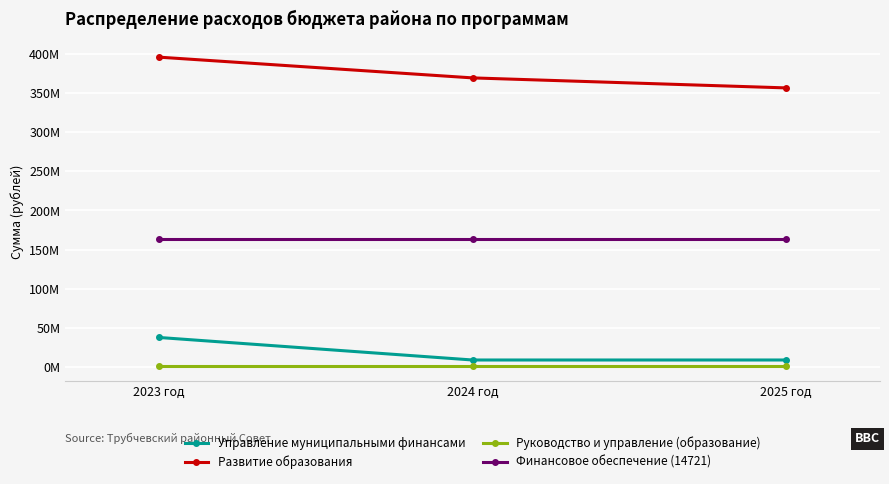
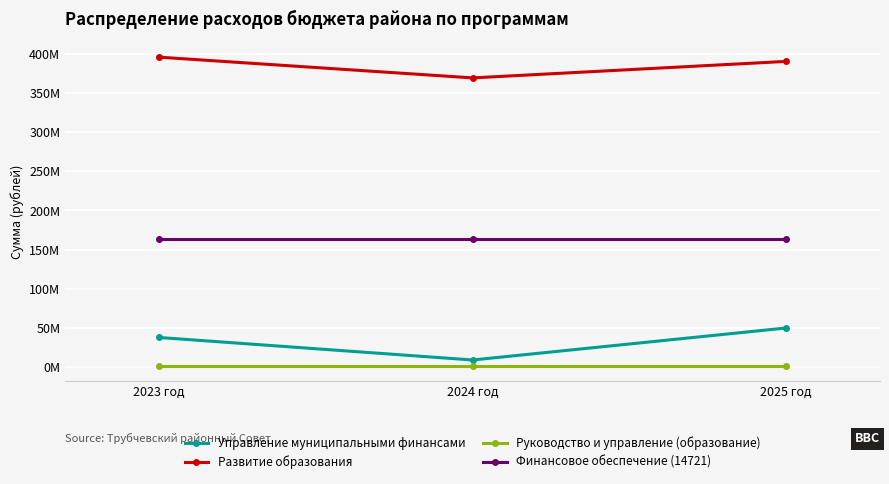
Управление муниципальными финансами, 2025 год: 10000000 -> 50000000
Развитие образования, 2025 год: 360000000 -> 390000000
